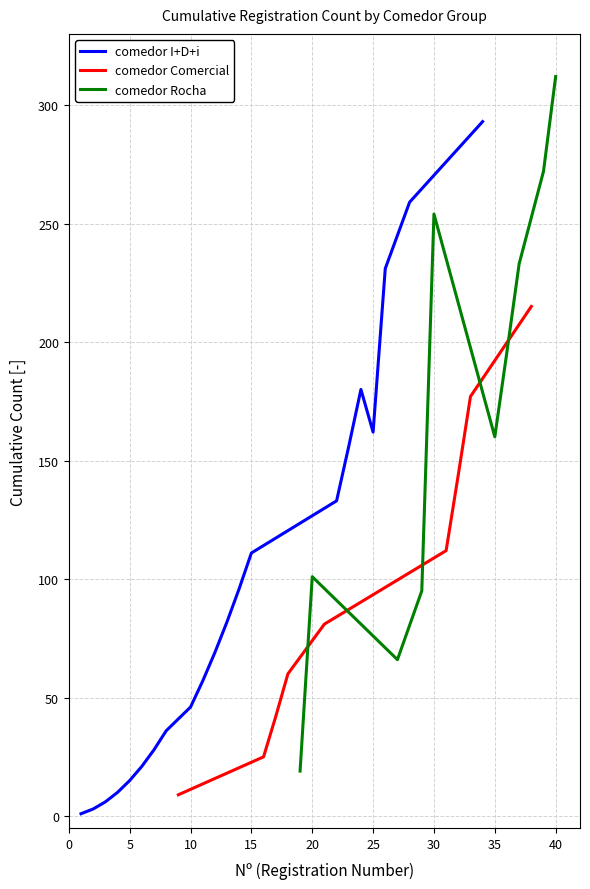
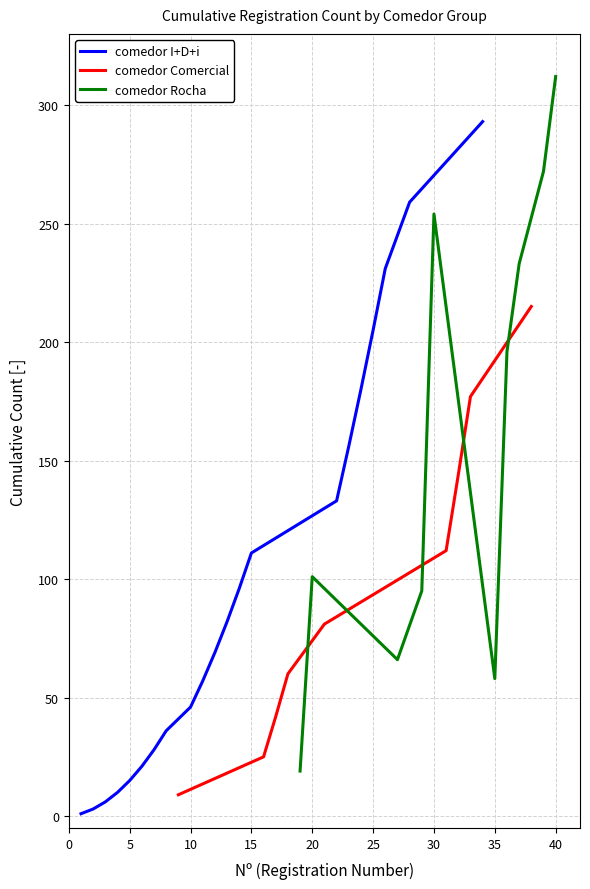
comedor I+D+i, 25: 162 -> 205
comedor Rocha, 35: 160 -> 58
